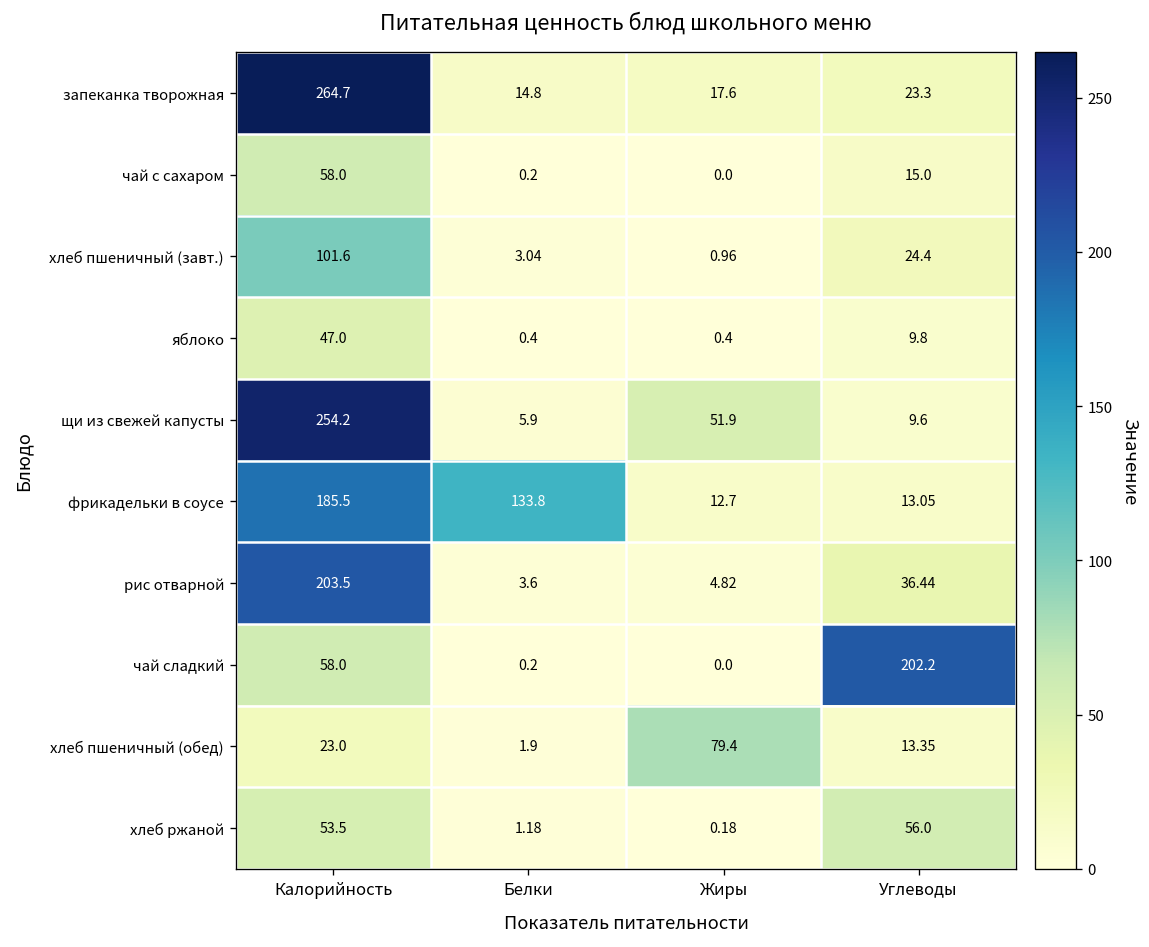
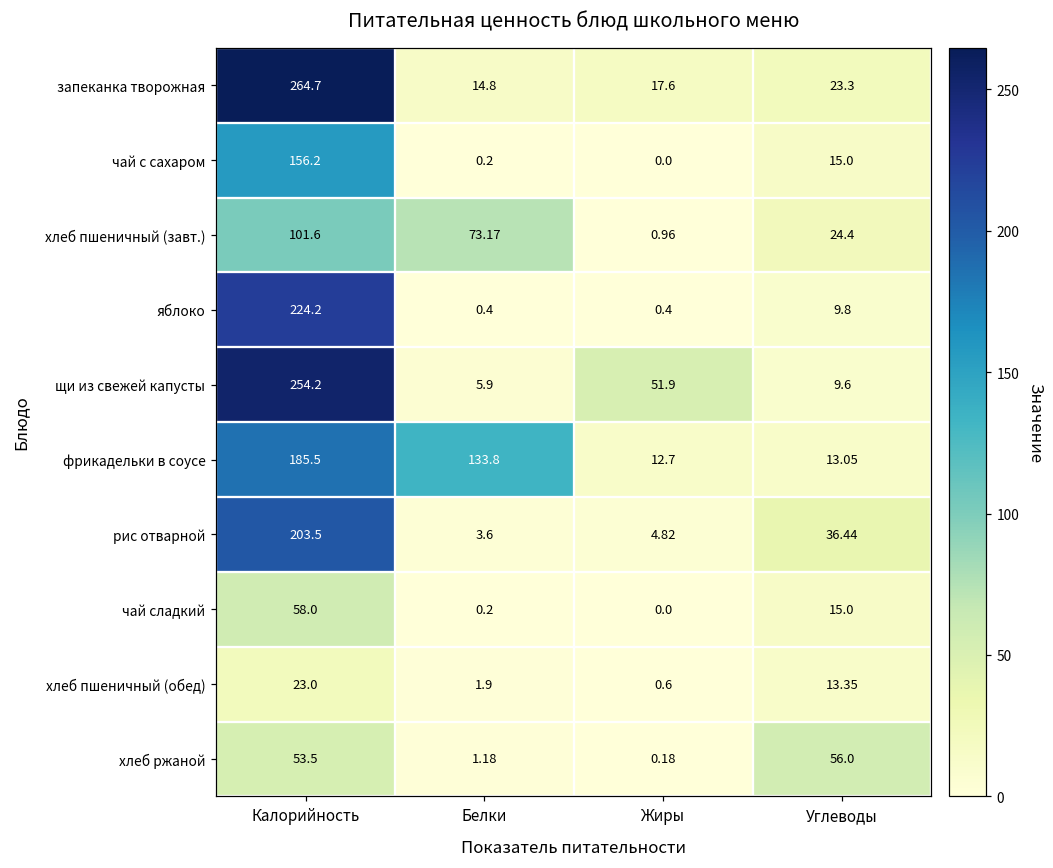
чай с сахаром, Калорийность: 58.0 -> 156.2
хлеб пшеничный (завт.), Белки: 3.04 -> 73.17
яблоко, Калорийность: 47.0 -> 224.2
чай сладкий, Углеводы: 202.2 -> 15.0
хлеб пшеничный (обед), Жиры: 79.4 -> 0.6
